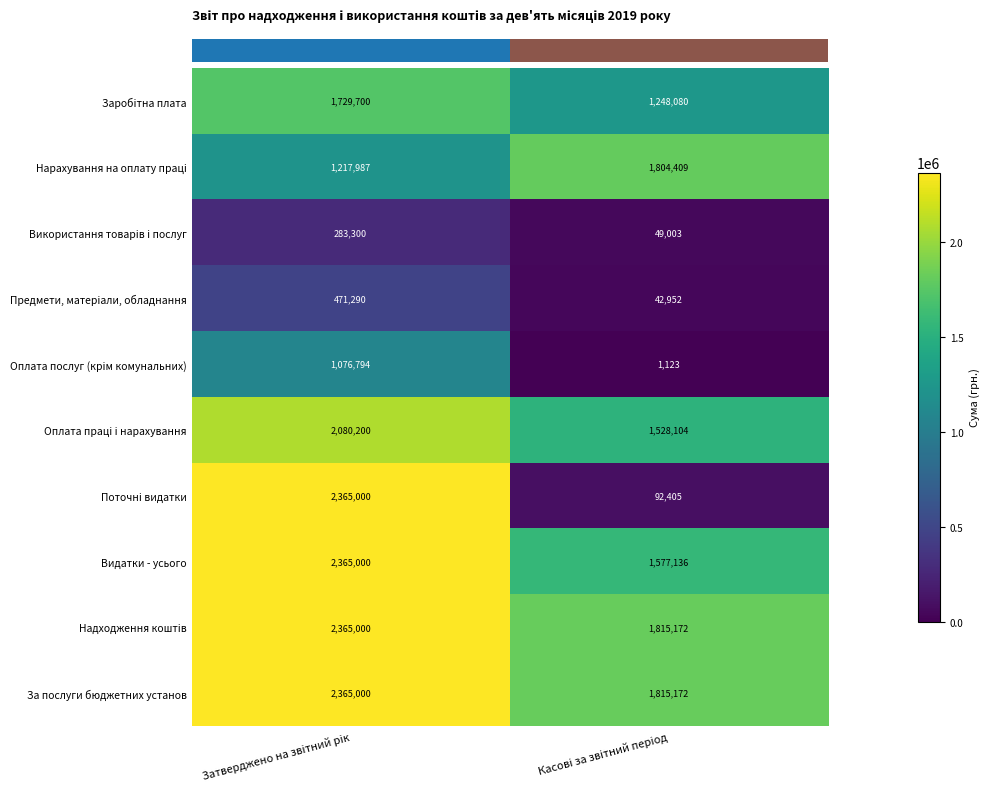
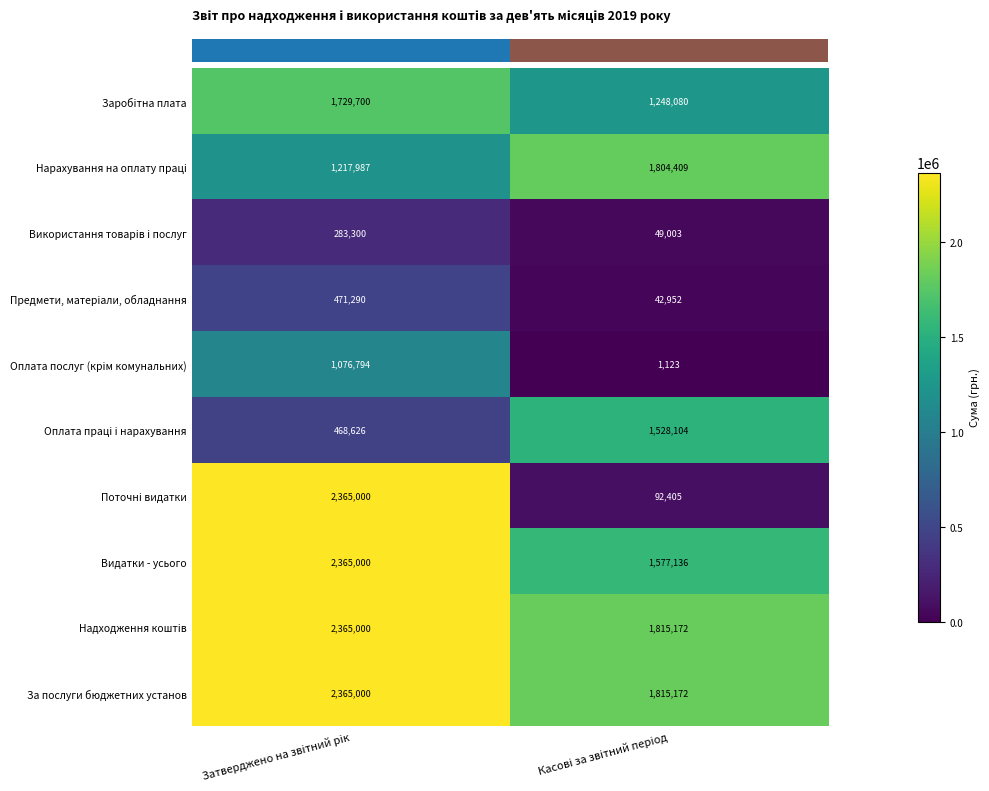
Оплата праці і нарахування, Затверджено на звітний рік: 2,080,200 -> 468,626
